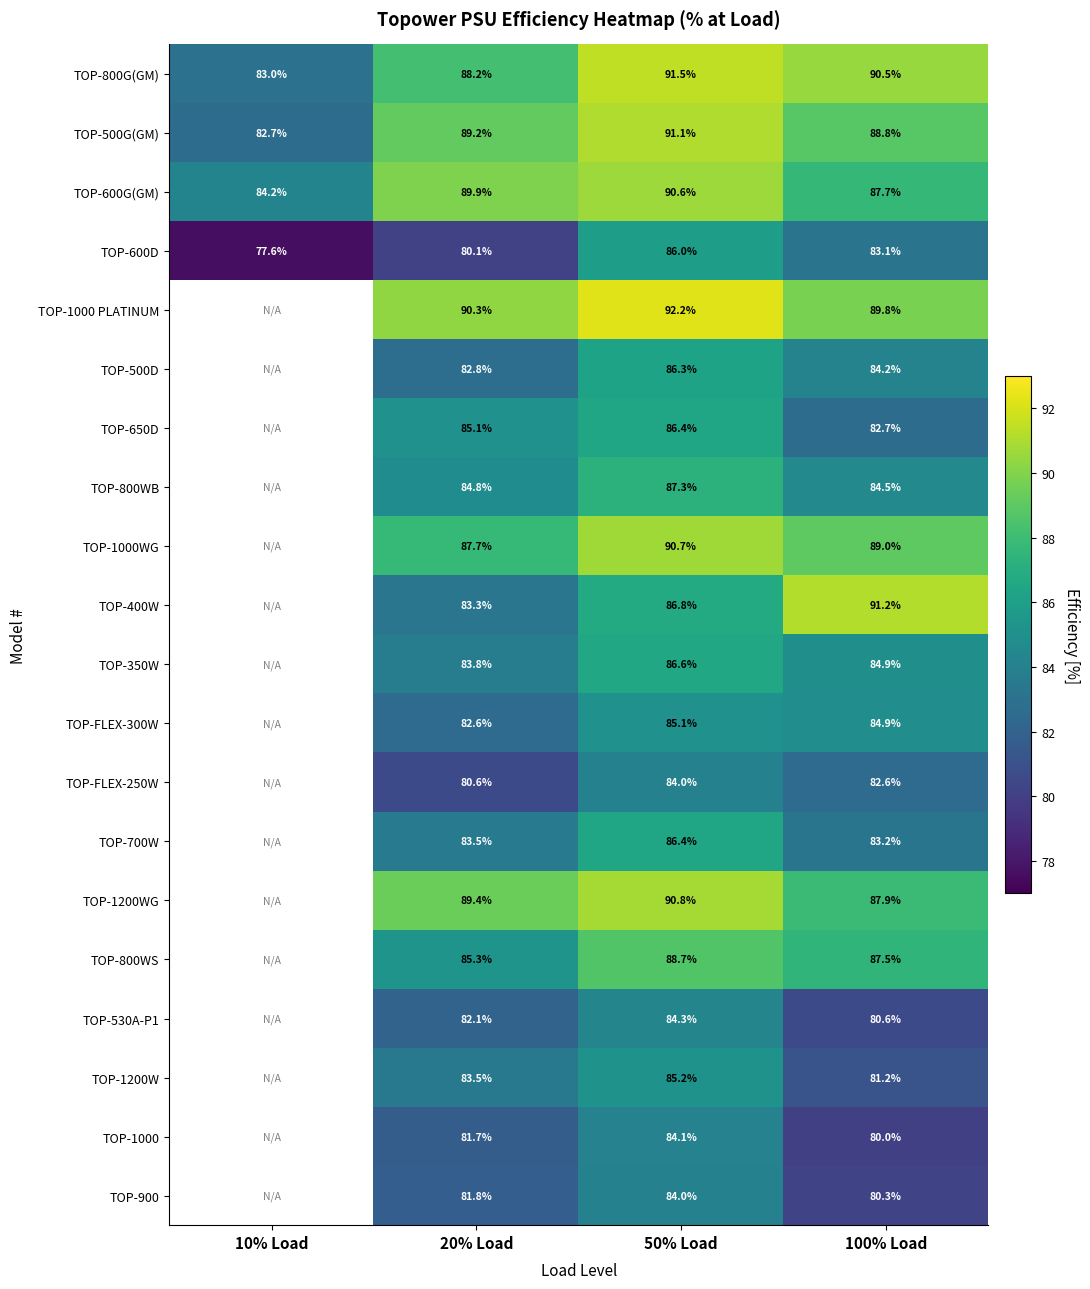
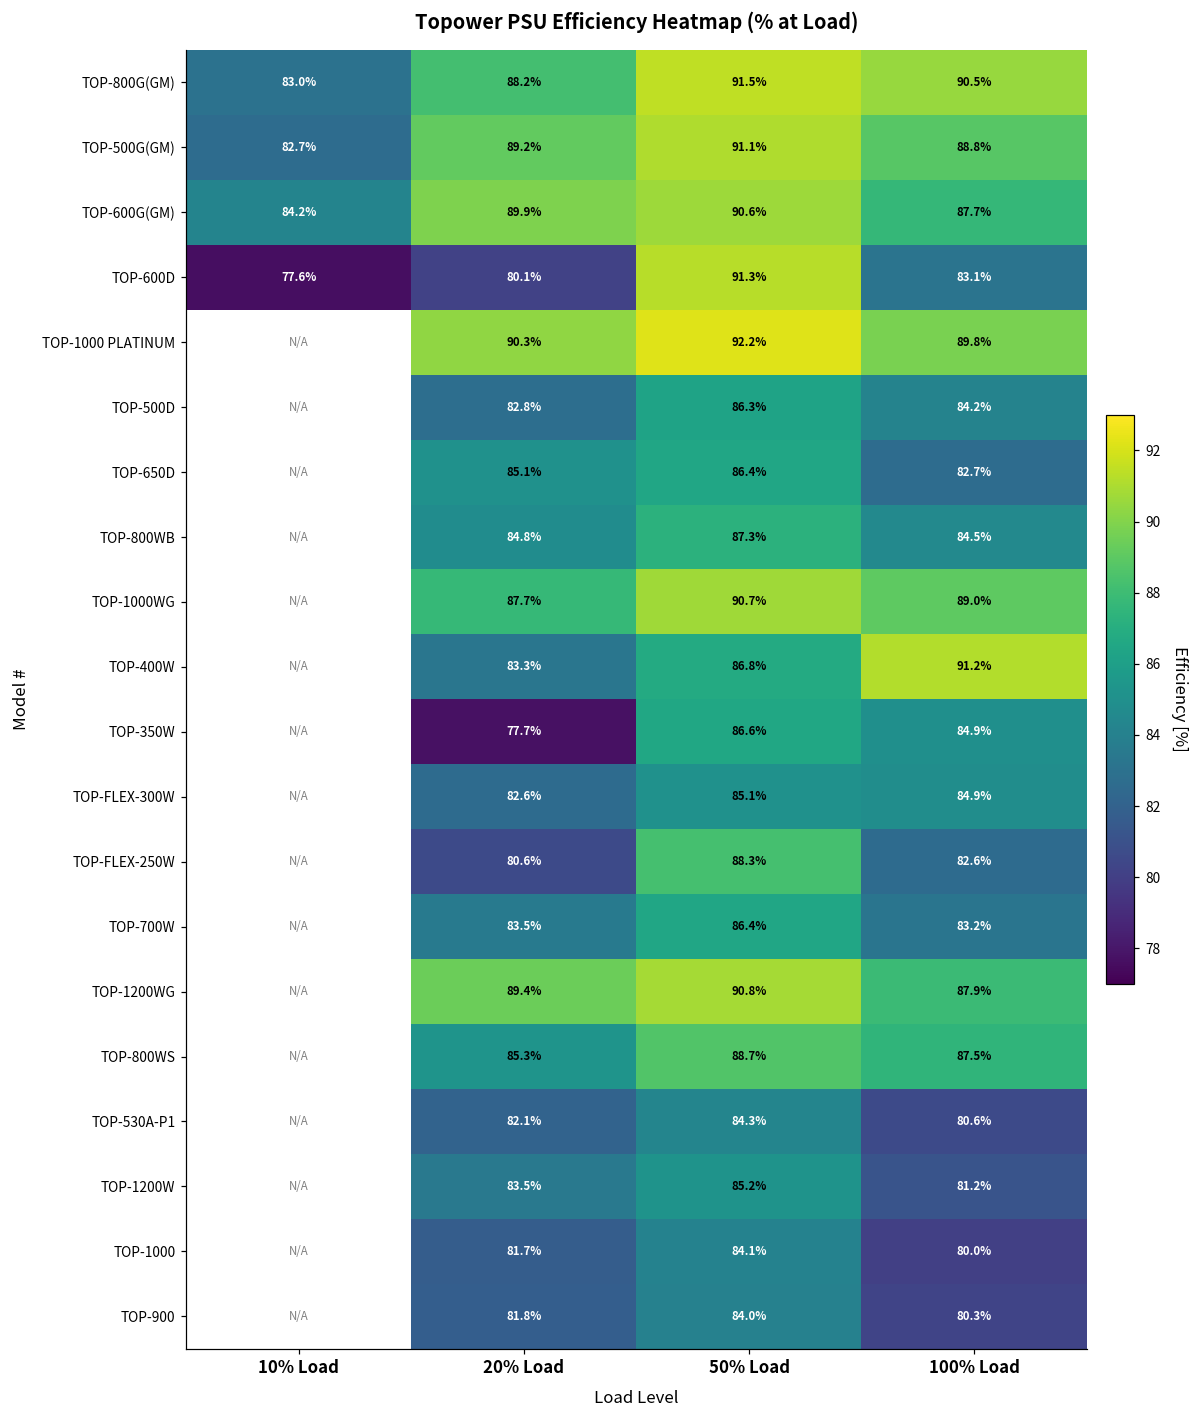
TOP-600D, 50% Load: 86.0% -> 91.3%
TOP-350W, 20% Load: 83.8% -> 77.7%
TOP-FLEX-250W, 50% Load: 84.0% -> 88.3%
